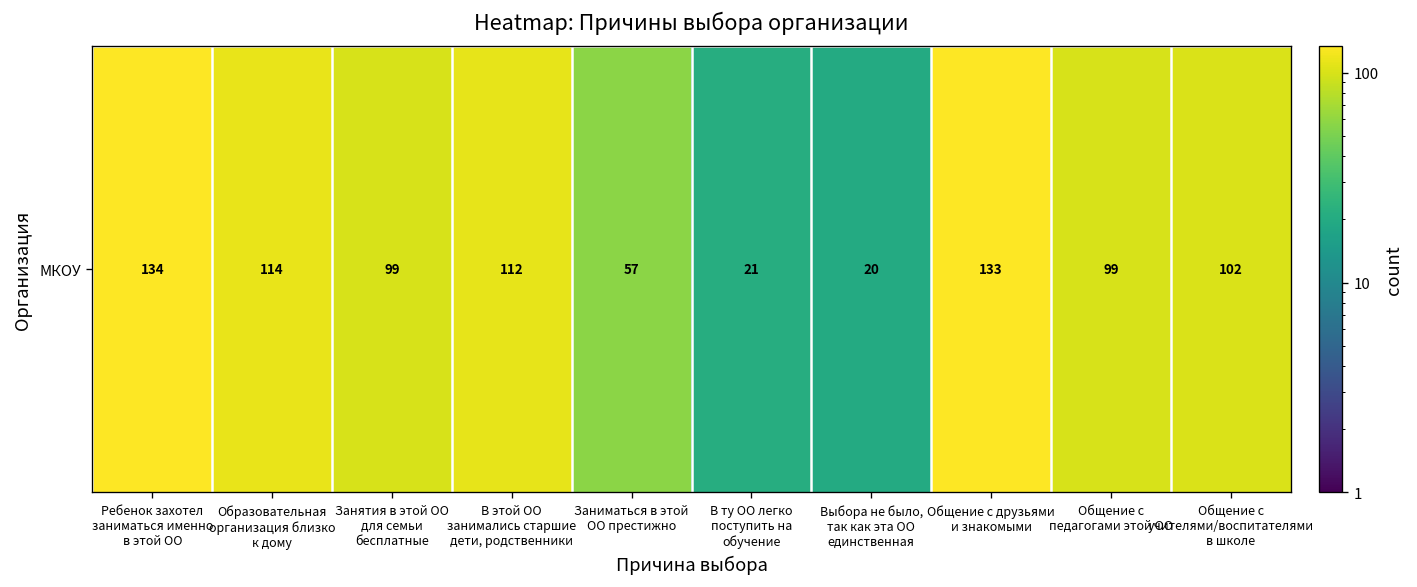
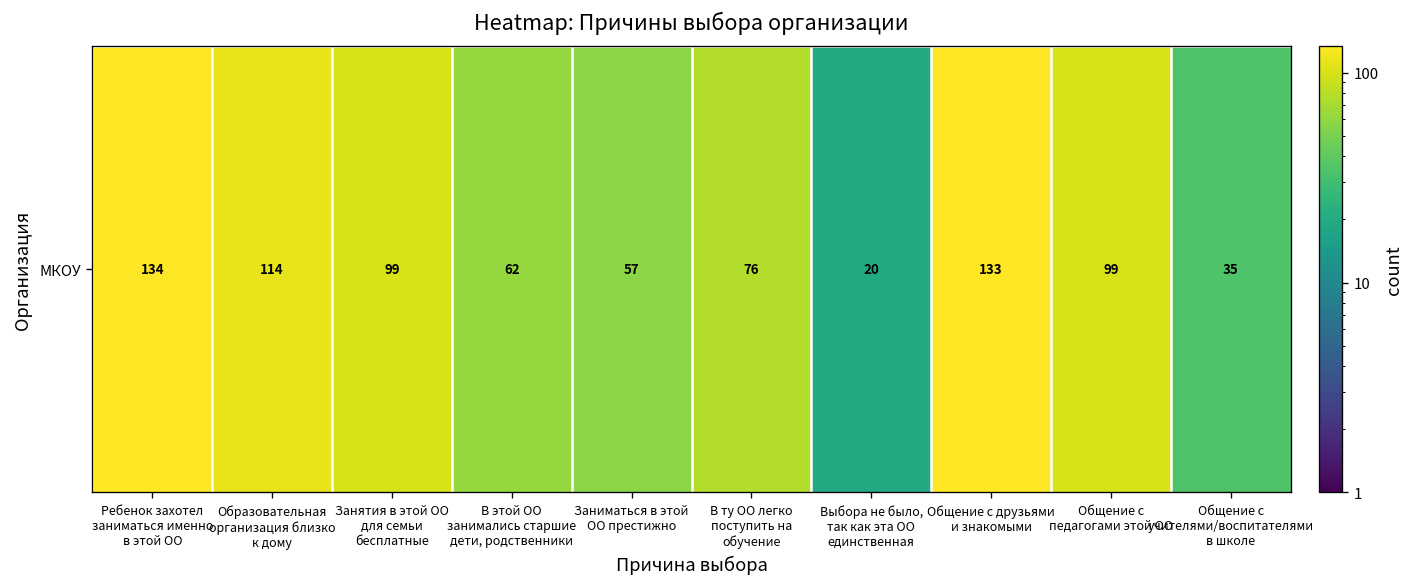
МКОУ, В этой ОО занимались старшие дети, родственники: 112 -> 62
МКОУ, В ту ОО легко поступить на обучение: 21 -> 76
МКОУ, Общение с учителями/воспитателями в школе: 102 -> 35
